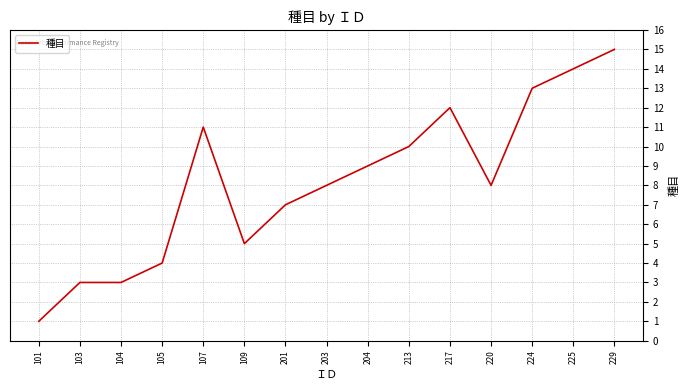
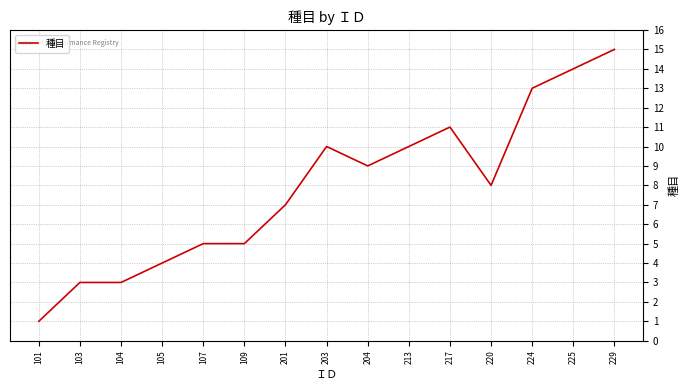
107: 11 -> 5
203: 8 -> 10
217: 12 -> 11
